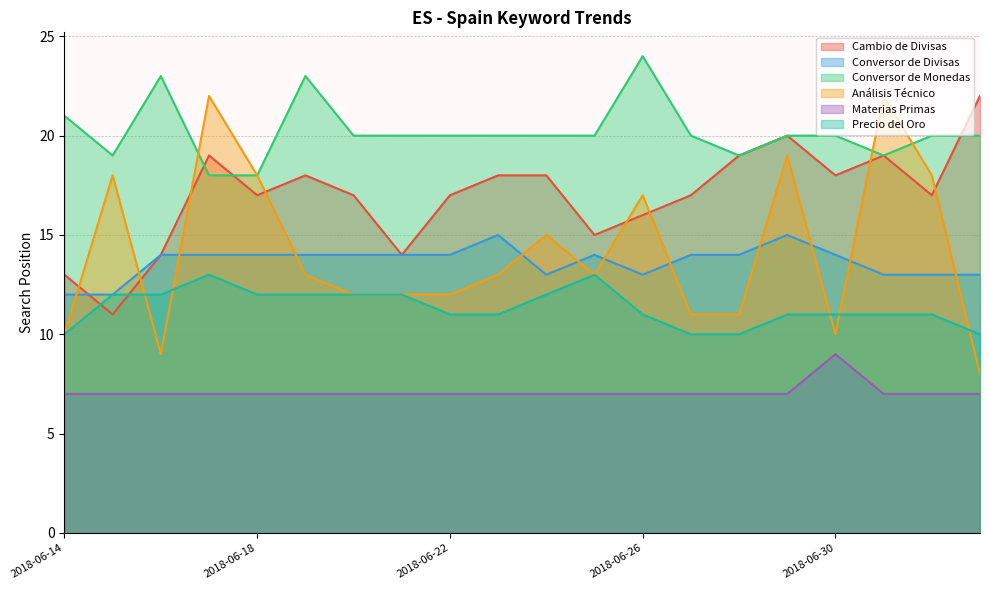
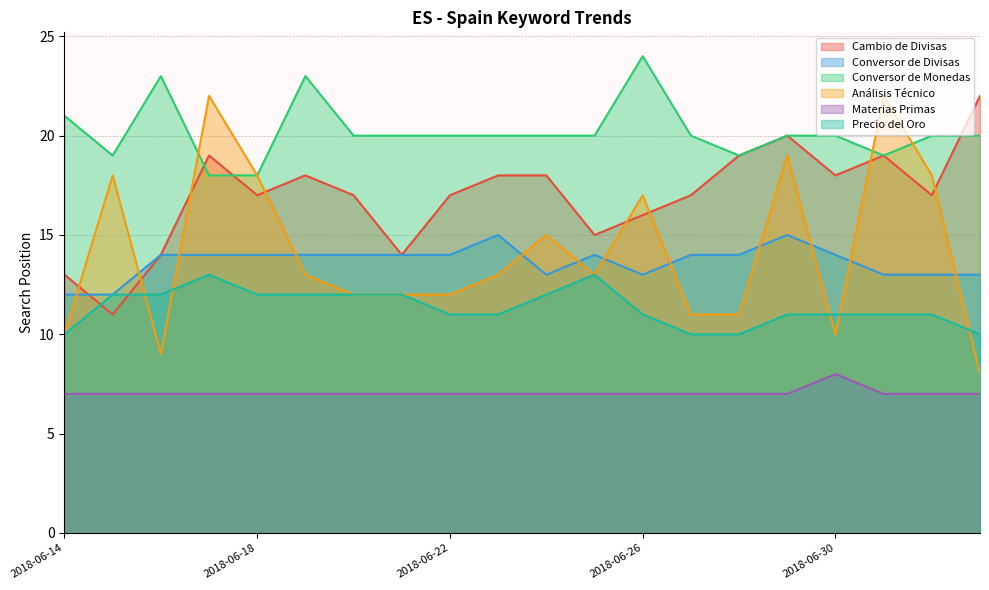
Materias Primas, 2018-06-30: 9 -> 8
